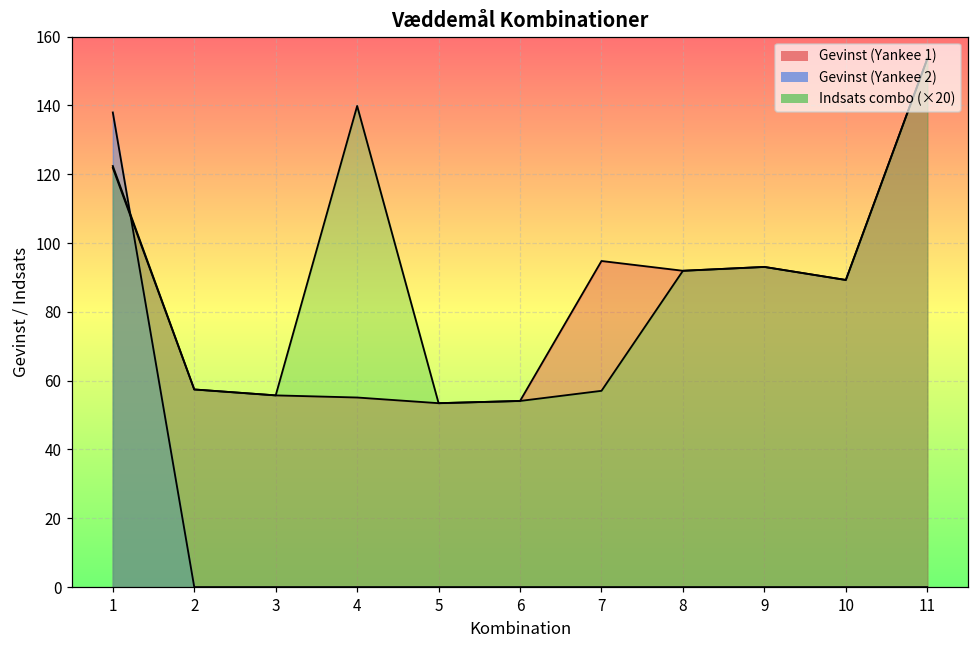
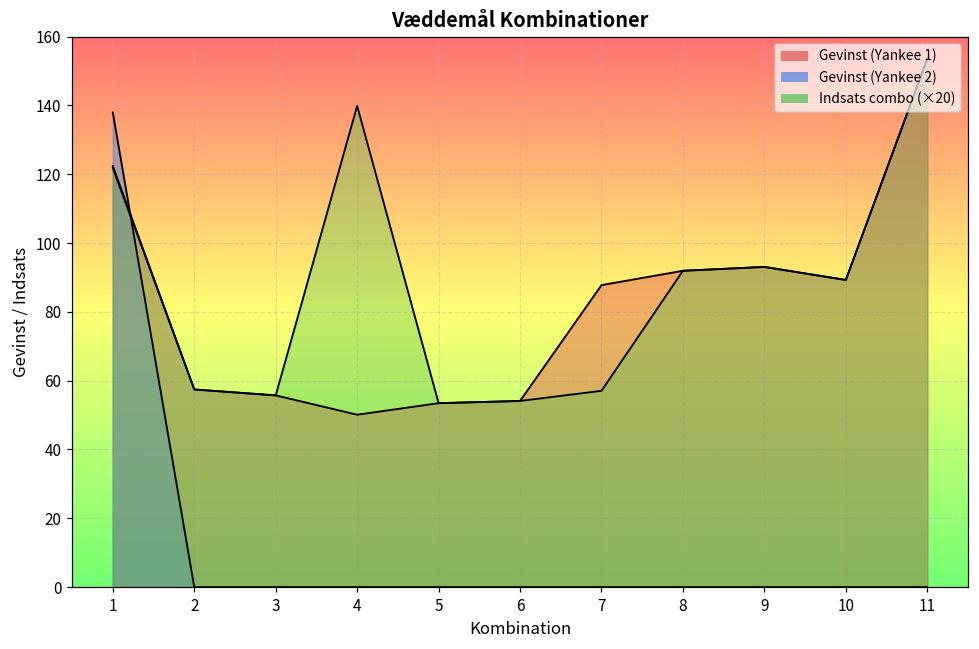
Gevinst (Yankee 1), 4: 55 -> 50
Gevinst (Yankee 1), 7: 95 -> 88
